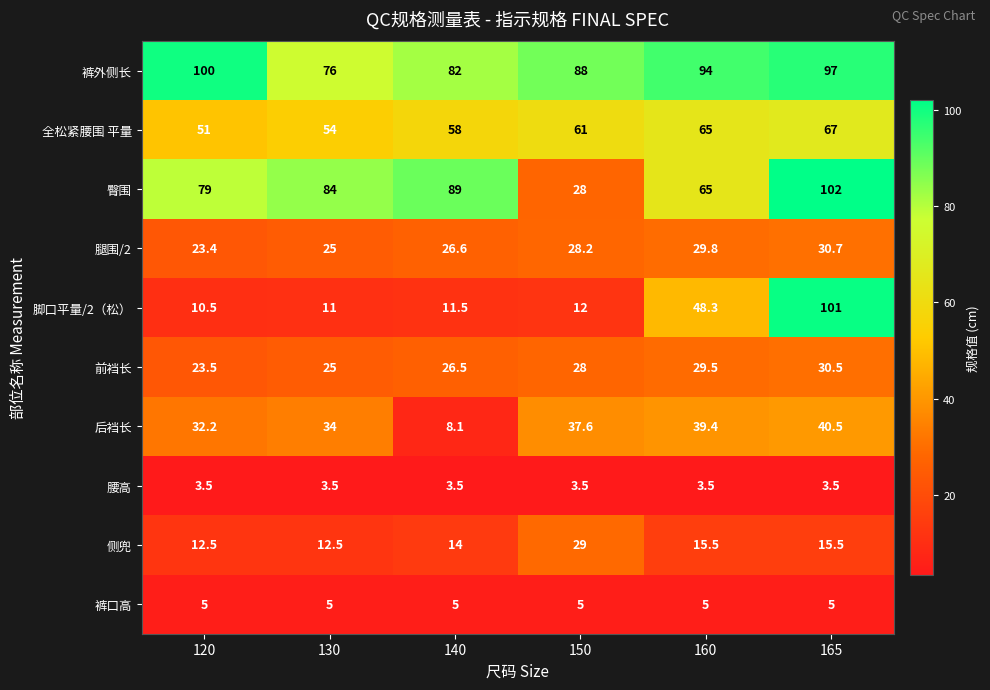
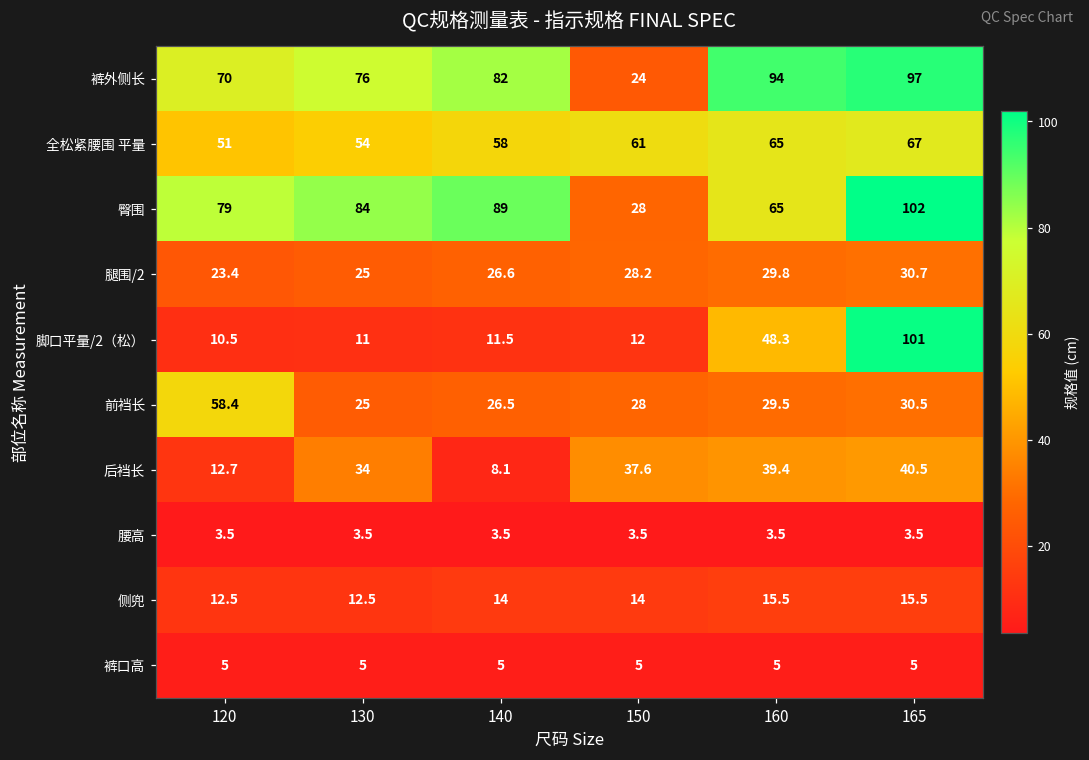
裤外侧长, 120: 100 -> 70
裤外侧长, 150: 88 -> 24
前裆长, 120: 23.5 -> 58.4
后裆长, 120: 32.2 -> 12.7
侧兜, 150: 29 -> 14
